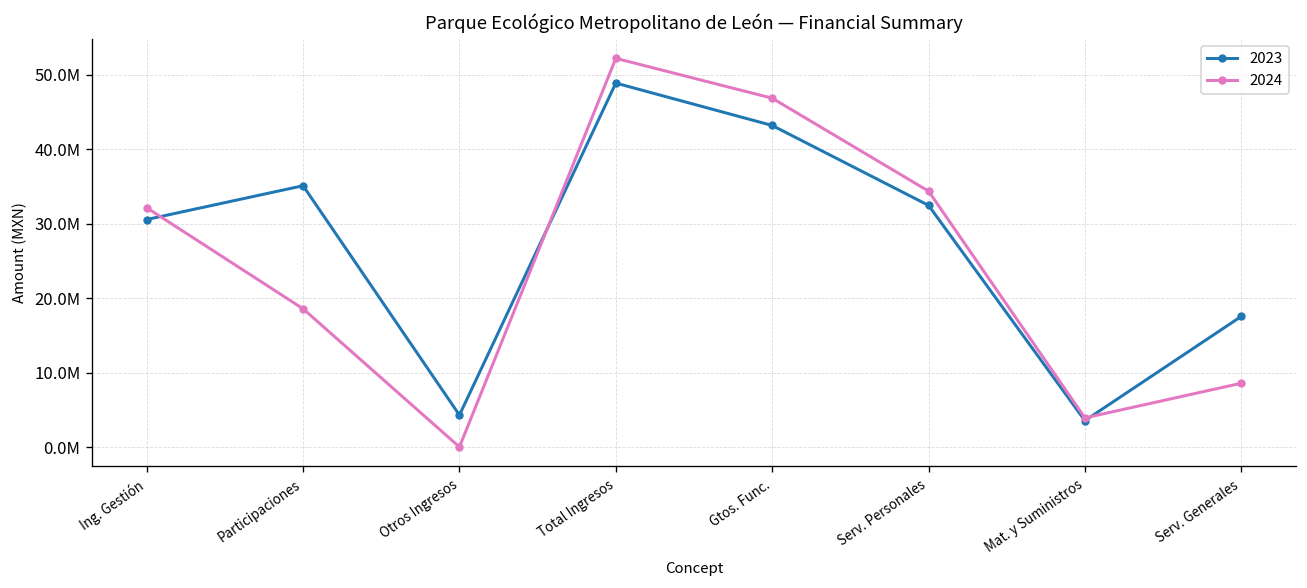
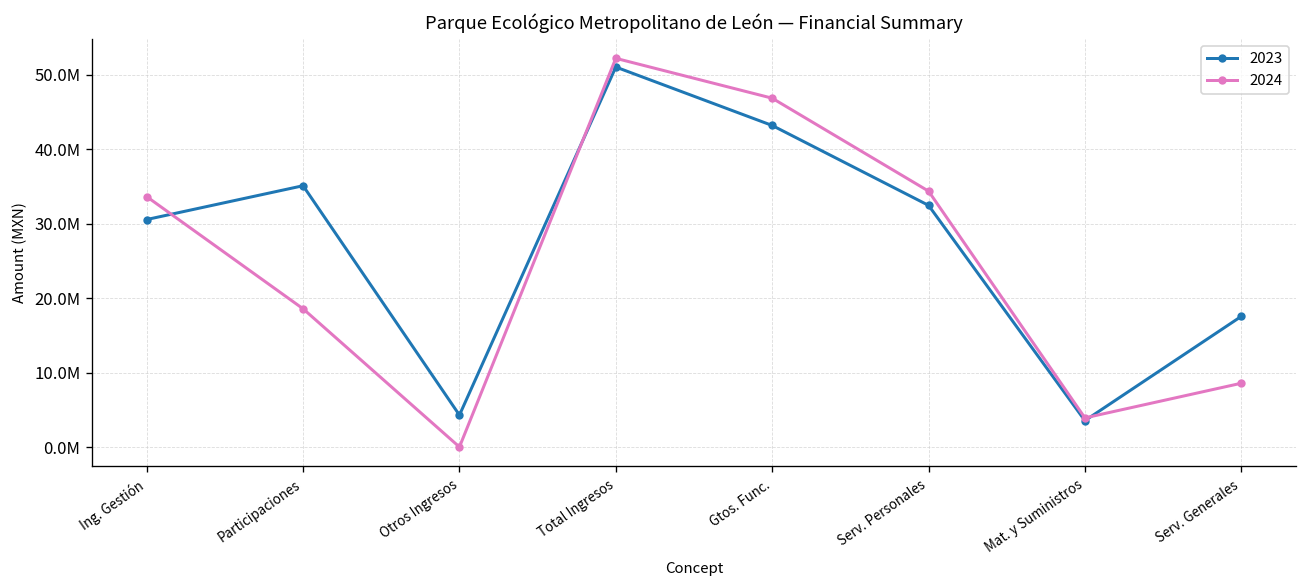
2024, Ing. Gestión: 32000000 -> 34000000
2023, Total Ingresos: 49000000 -> 51000000
